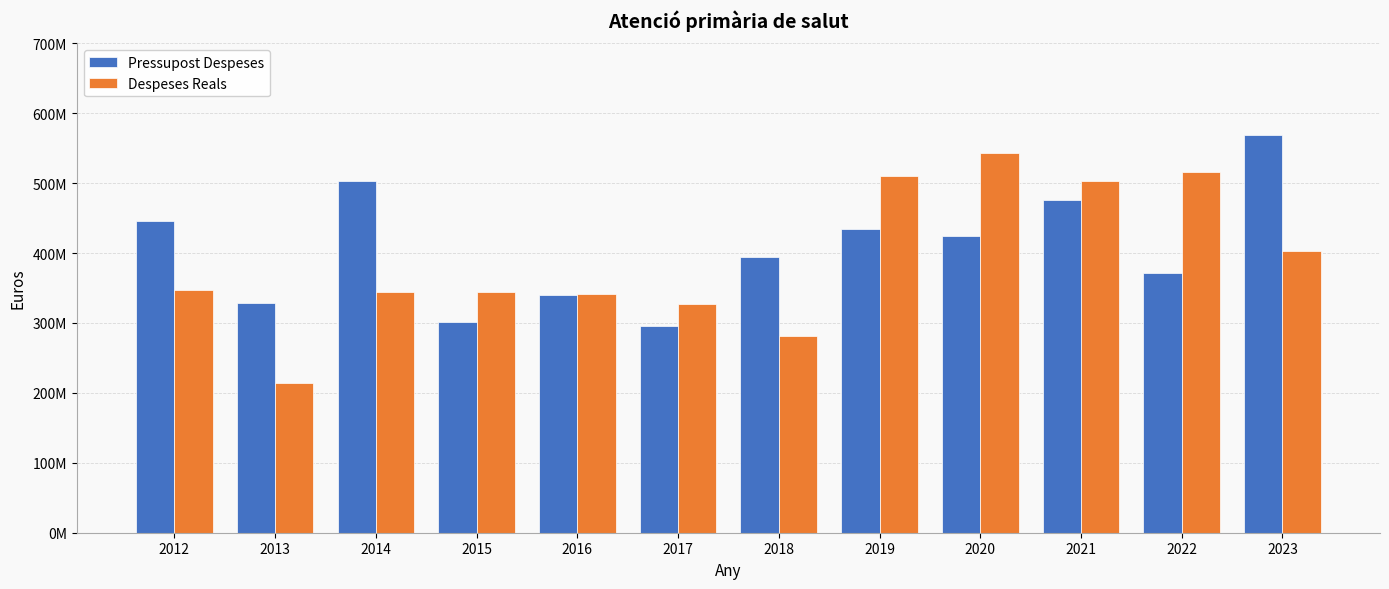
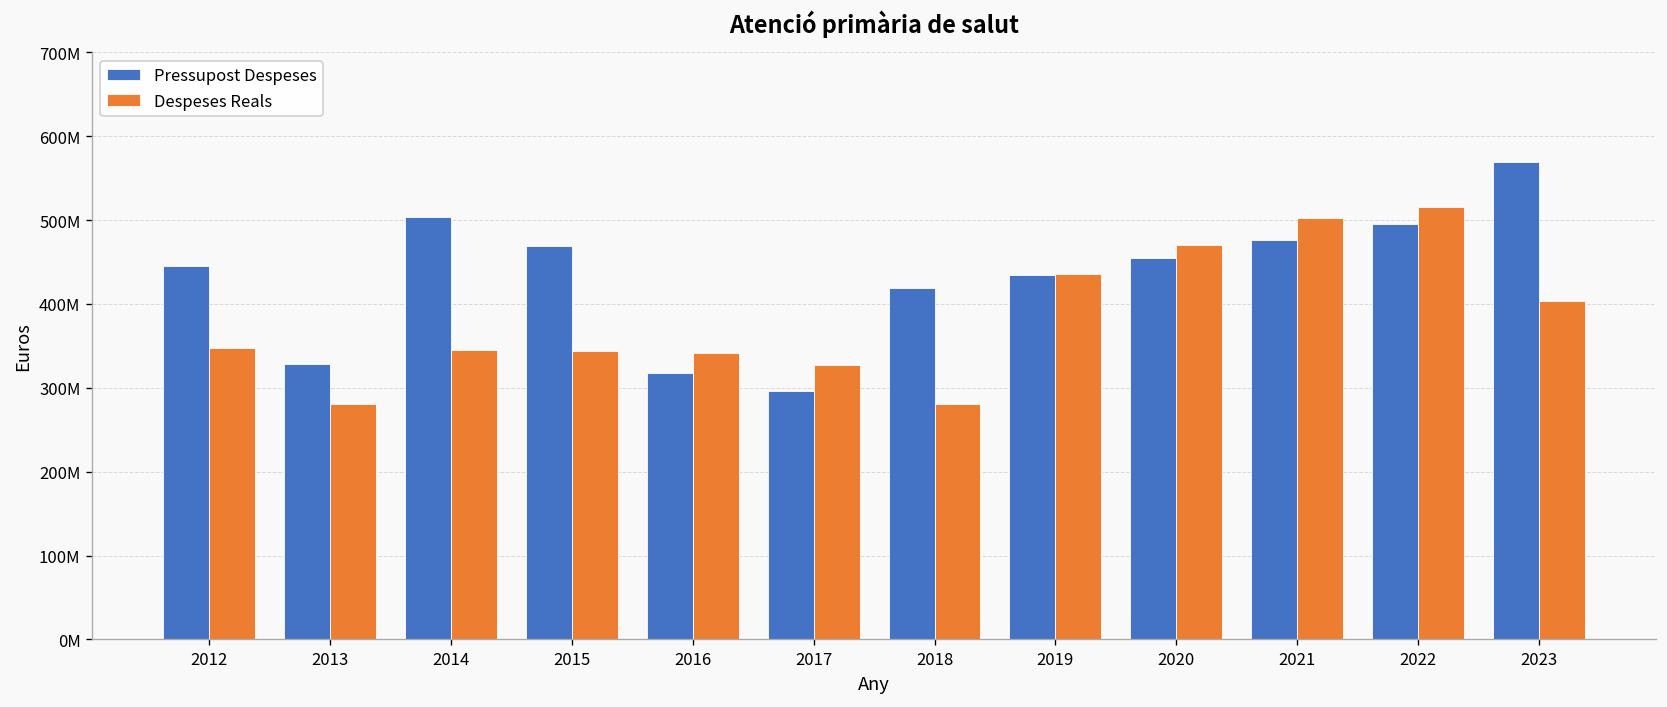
Despeses Reals, 2013: 210000000 -> 280000000
Pressupost Despeses, 2015: 300000000 -> 470000000
Pressupost Despeses, 2016: 340000000 -> 320000000
Pressupost Despeses, 2018: 390000000 -> 420000000
Despeses Reals, 2019: 510000000 -> 440000000
Pressupost Despeses, 2020: 420000000 -> 460000000
Despeses Reals, 2020: 540000000 -> 470000000
Pressupost Despeses, 2022: 370000000 -> 490000000
